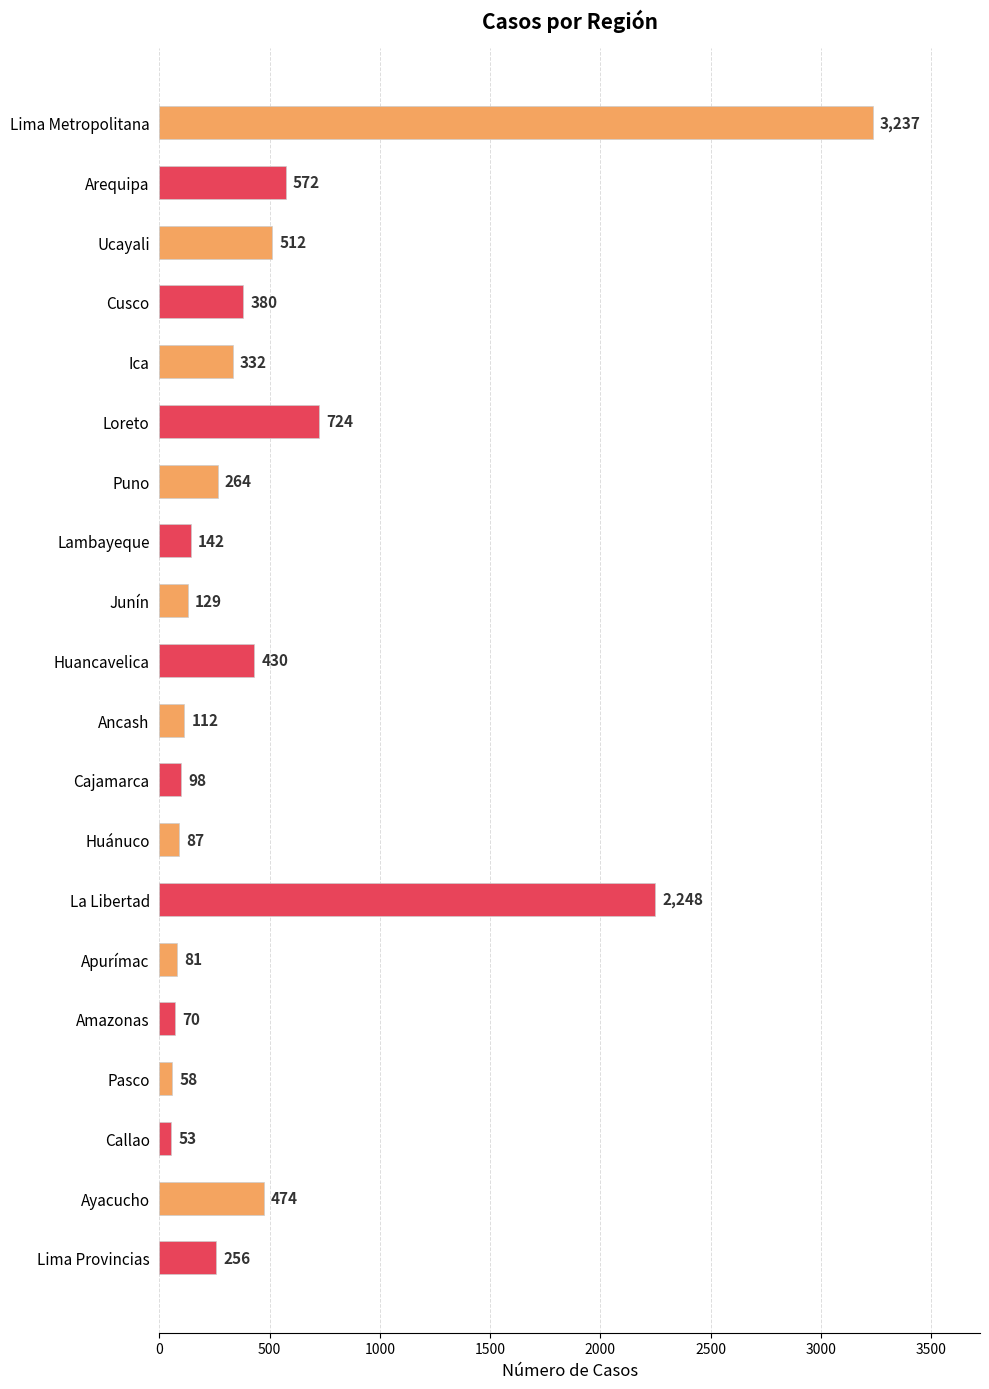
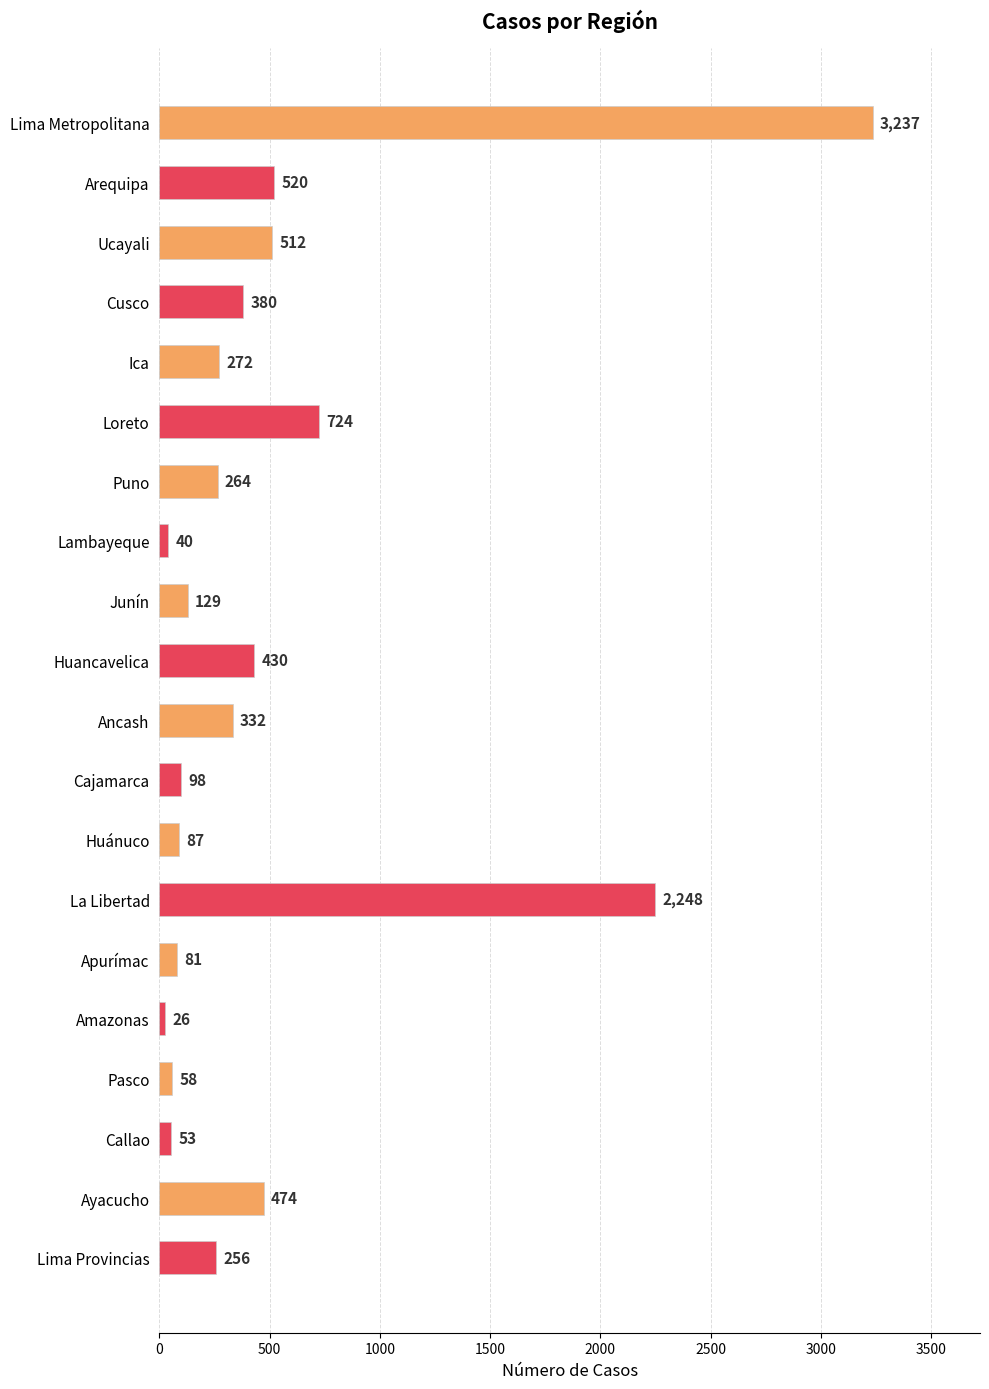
Arequipa: 572 -> 520
Ica: 332 -> 272
Lambayeque: 142 -> 40
Ancash: 112 -> 332
Amazonas: 70 -> 26
